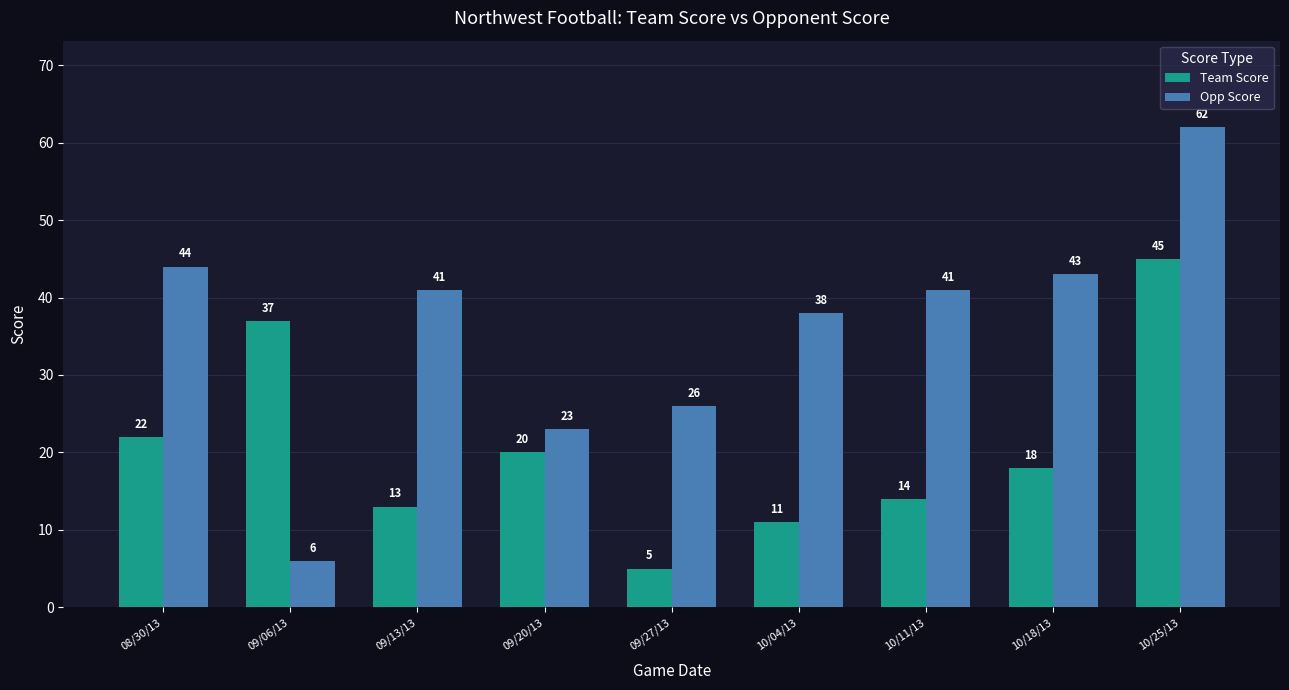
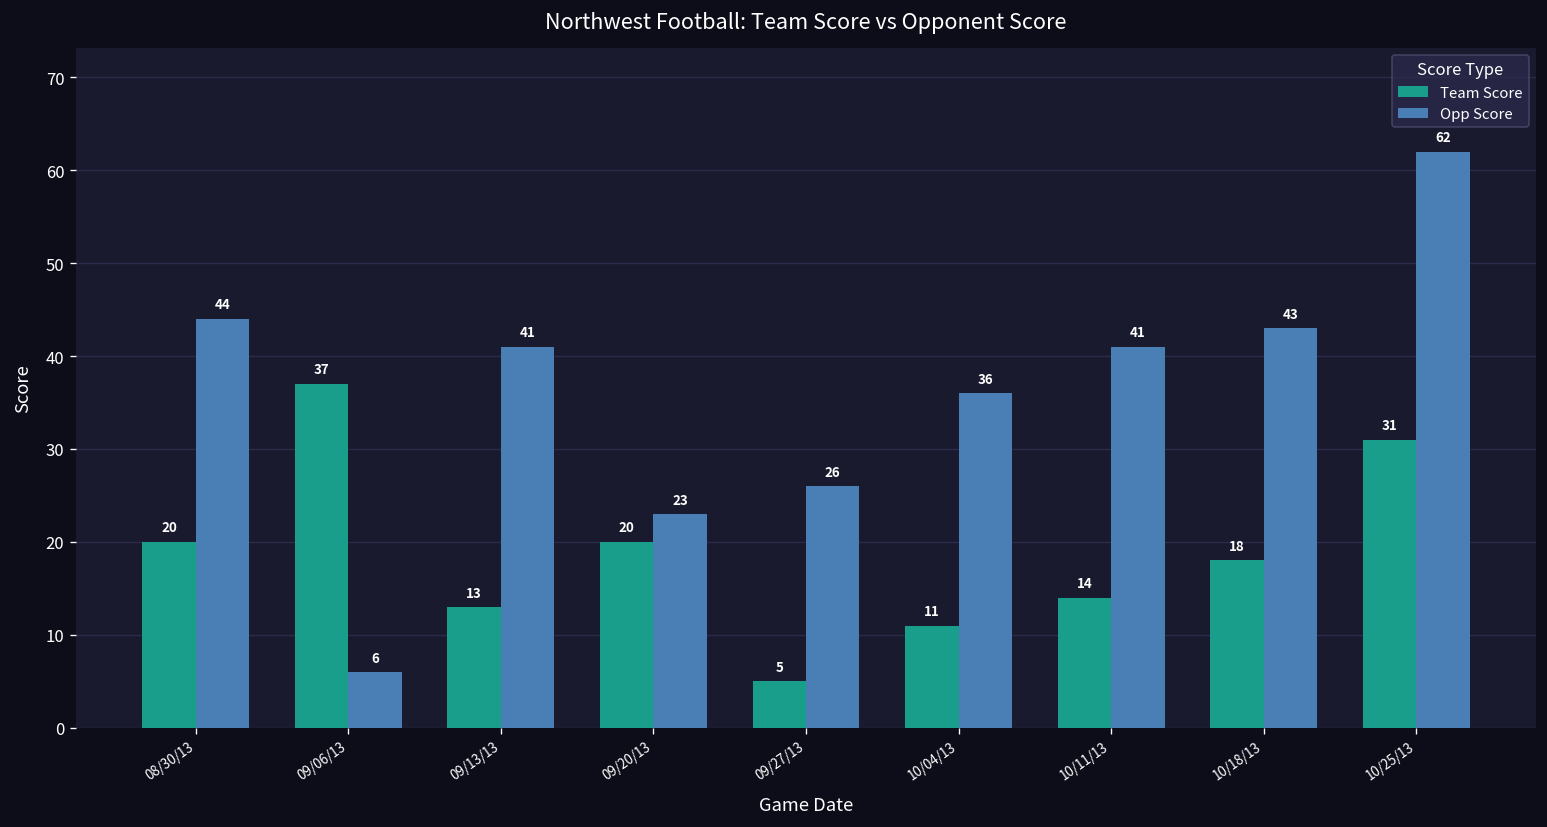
Team Score, 08/30/13: 22 -> 20
Opp Score, 10/04/13: 38 -> 36
Team Score, 10/25/13: 45 -> 31
